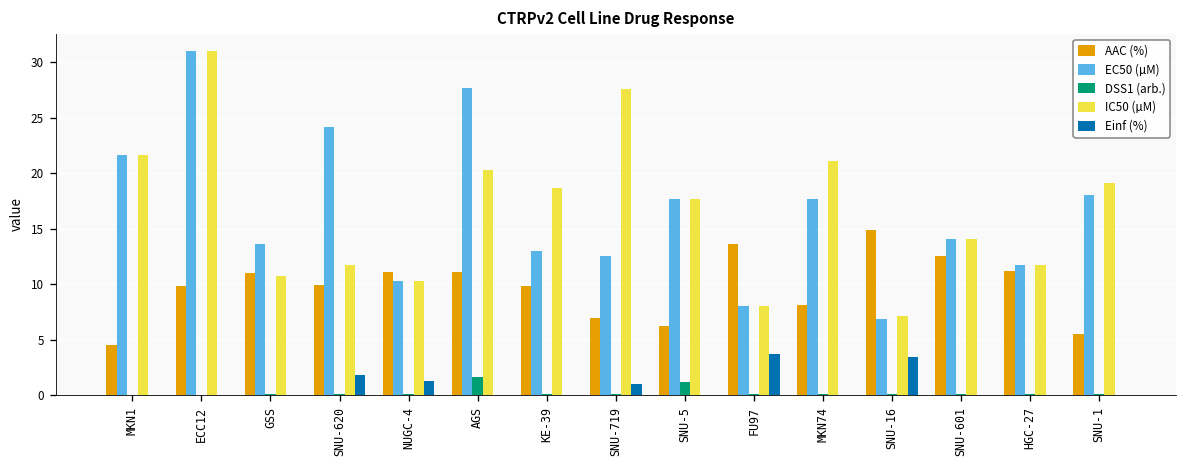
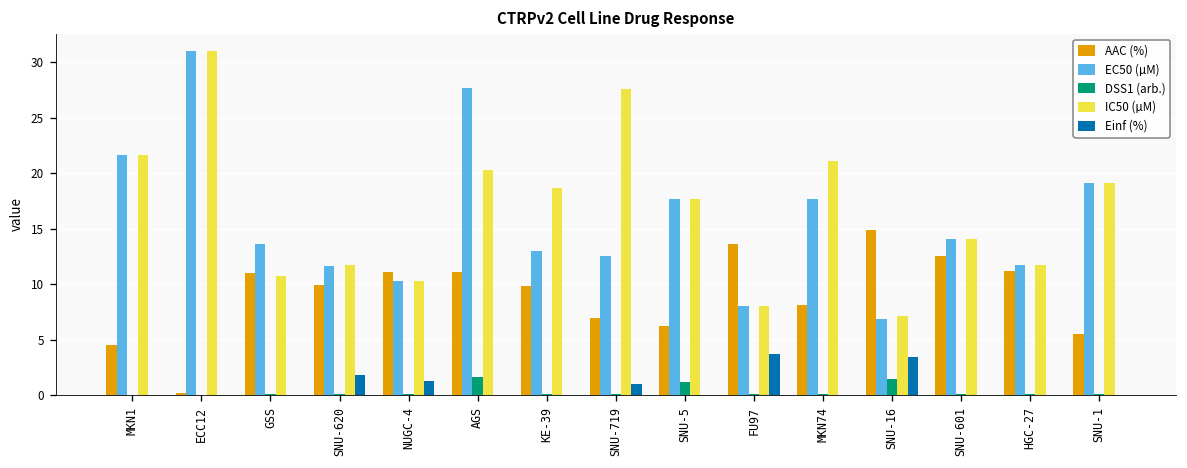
AAC (%), ECC12: 10 -> 0
EC50 (µM), SNU-620: 24 -> 12
DSS1 (arb.), SNU-16: 0 -> 1
EC50 (µM), SNU-1: 18 -> 19
